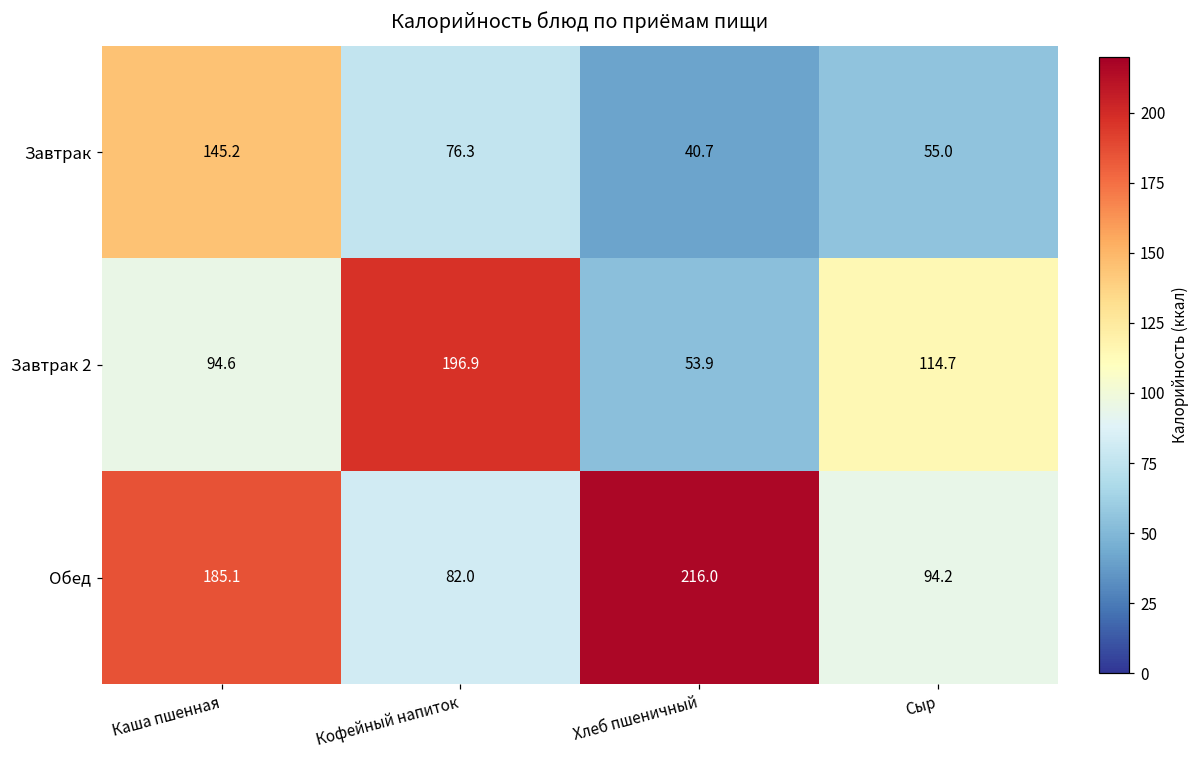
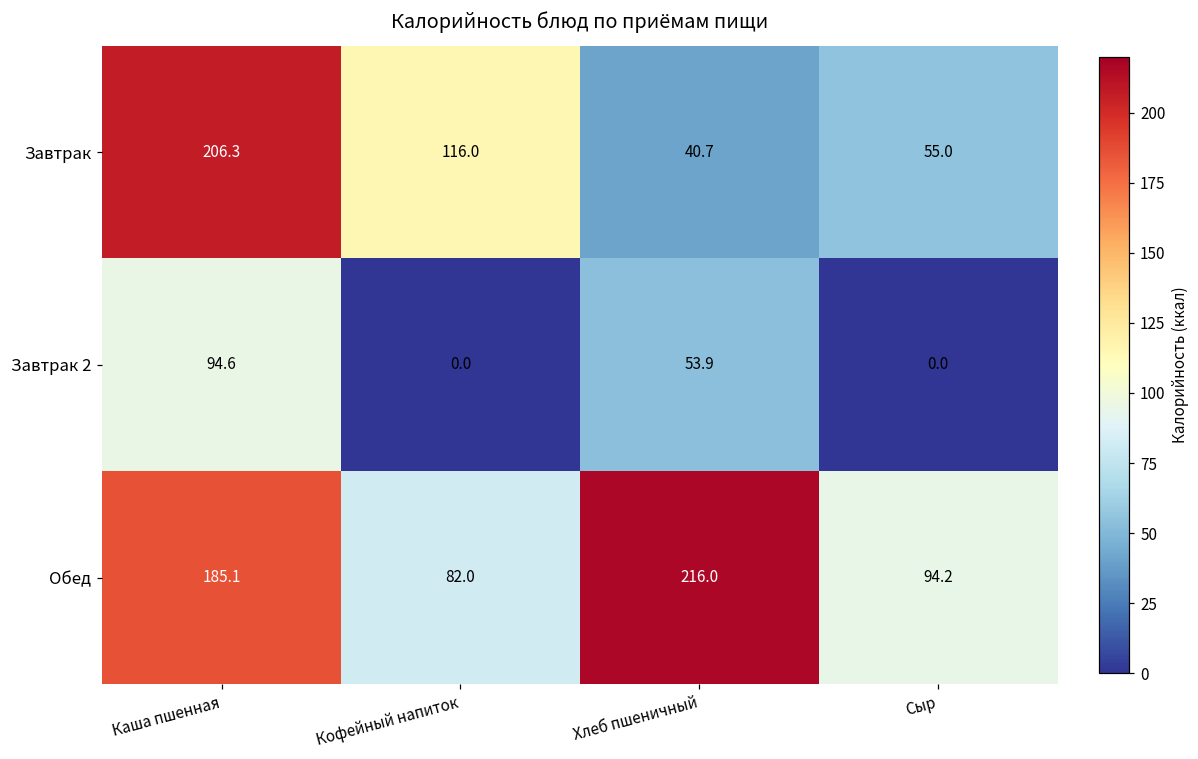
Завтрак, Каша пшенная: 145.2 -> 206.3
Завтрак, Кофейный напиток: 76.3 -> 116.0
Завтрак 2, Кофейный напиток: 196.9 -> 0.0
Завтрак 2, Сыр: 114.7 -> 0.0
